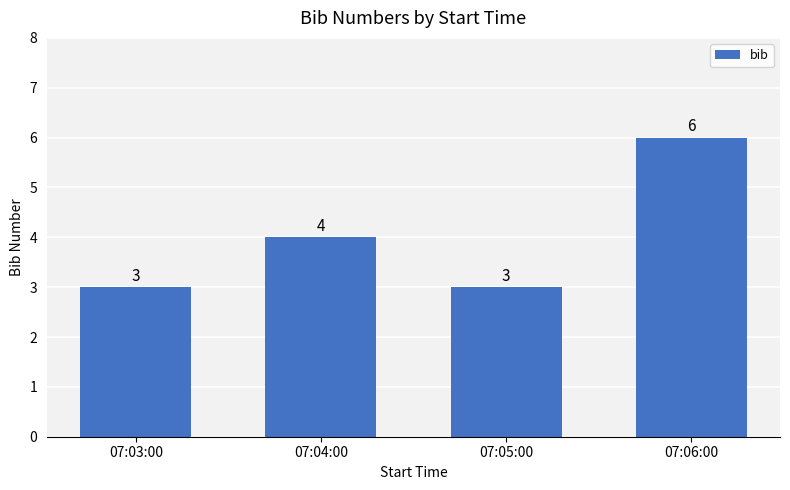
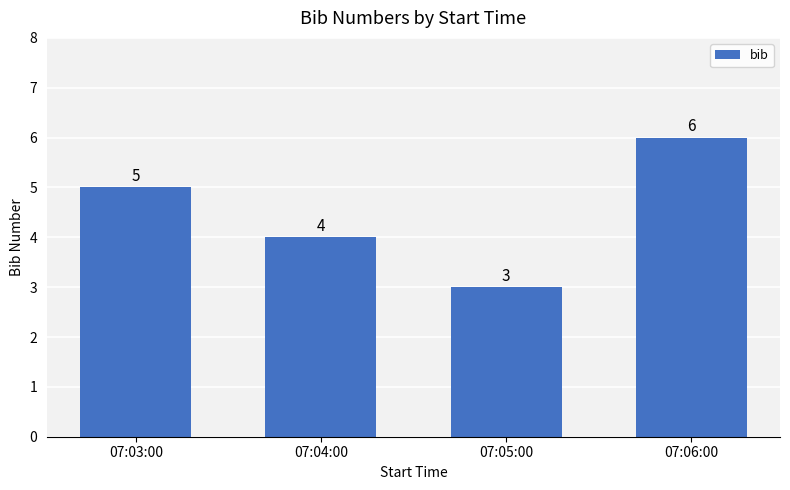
07:03:00: 3 -> 5
